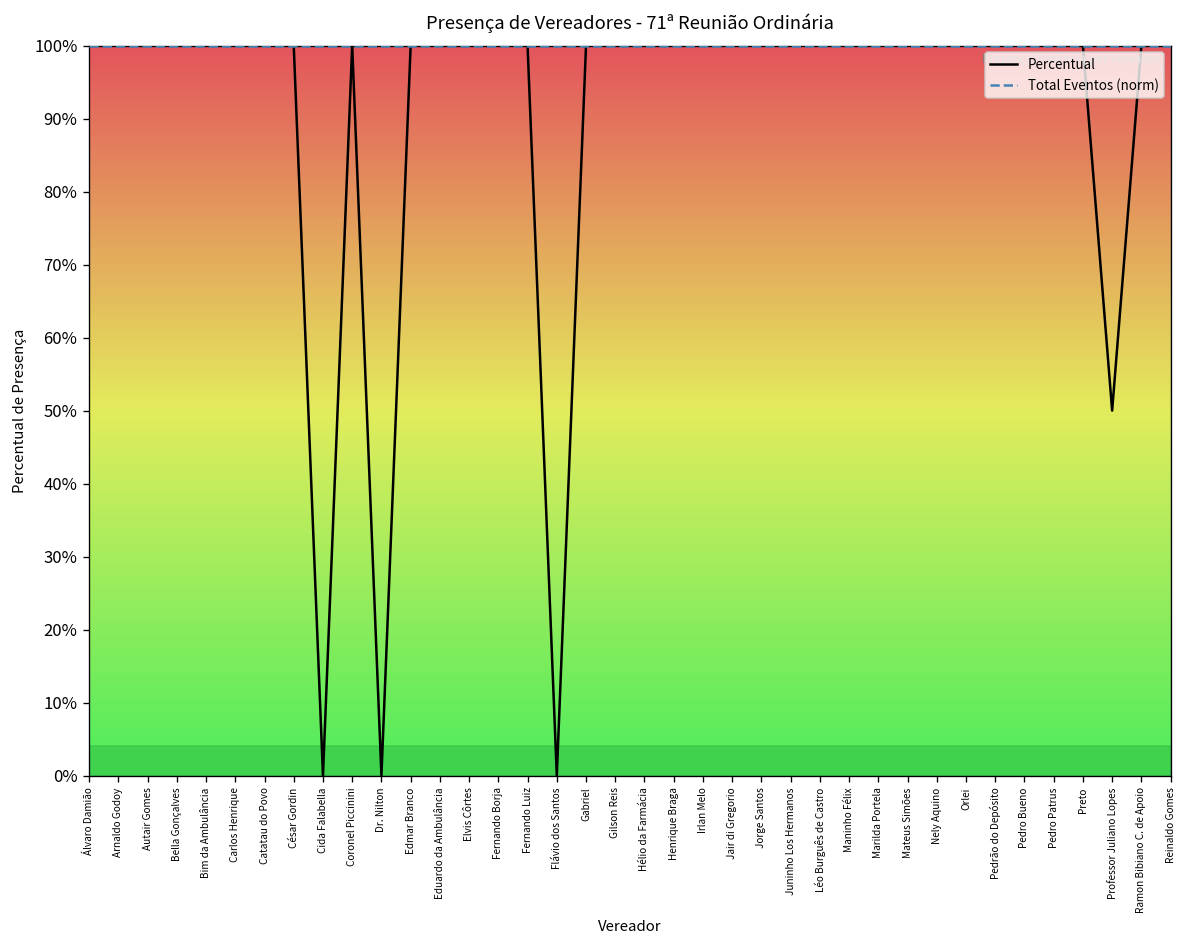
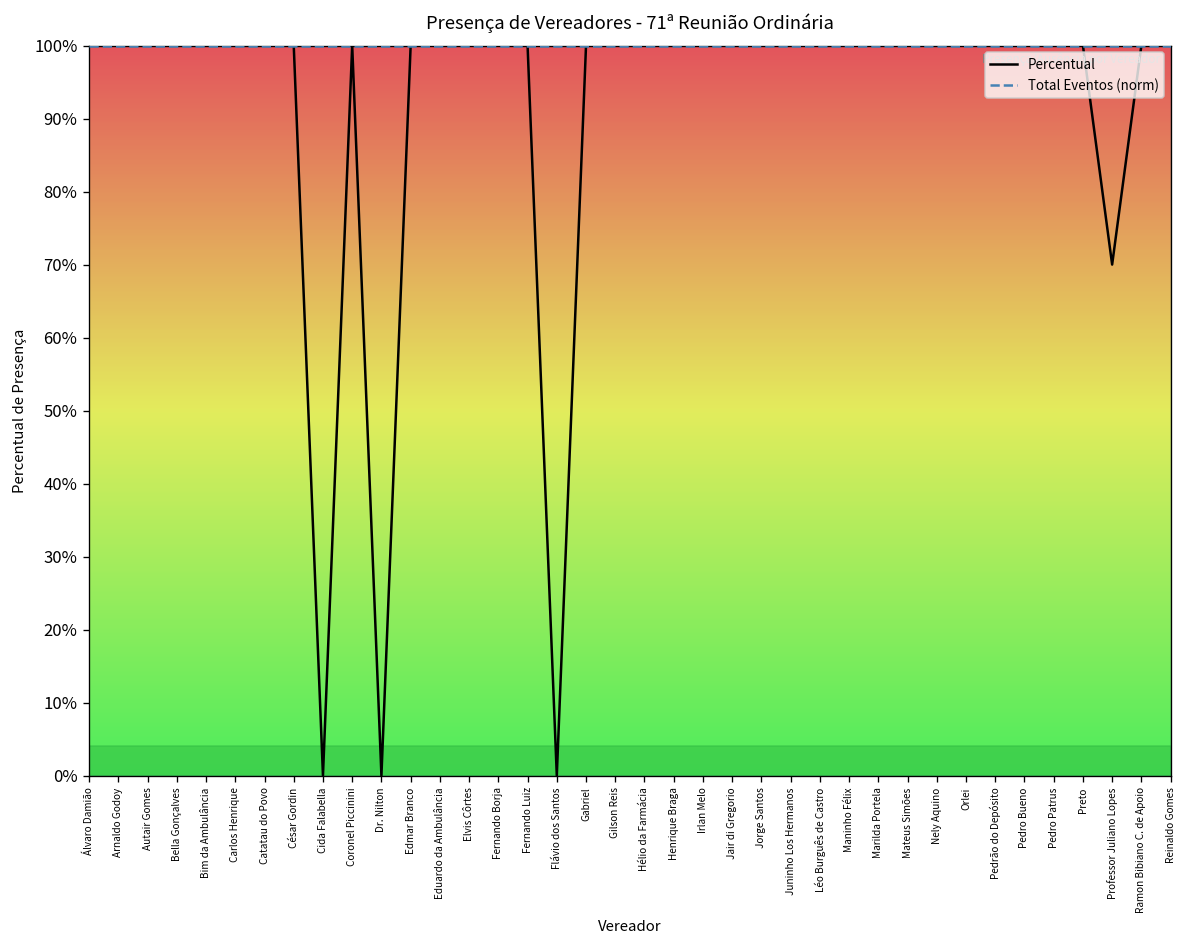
Percentual, Professor Juliano Lopes: 50% -> 70%
